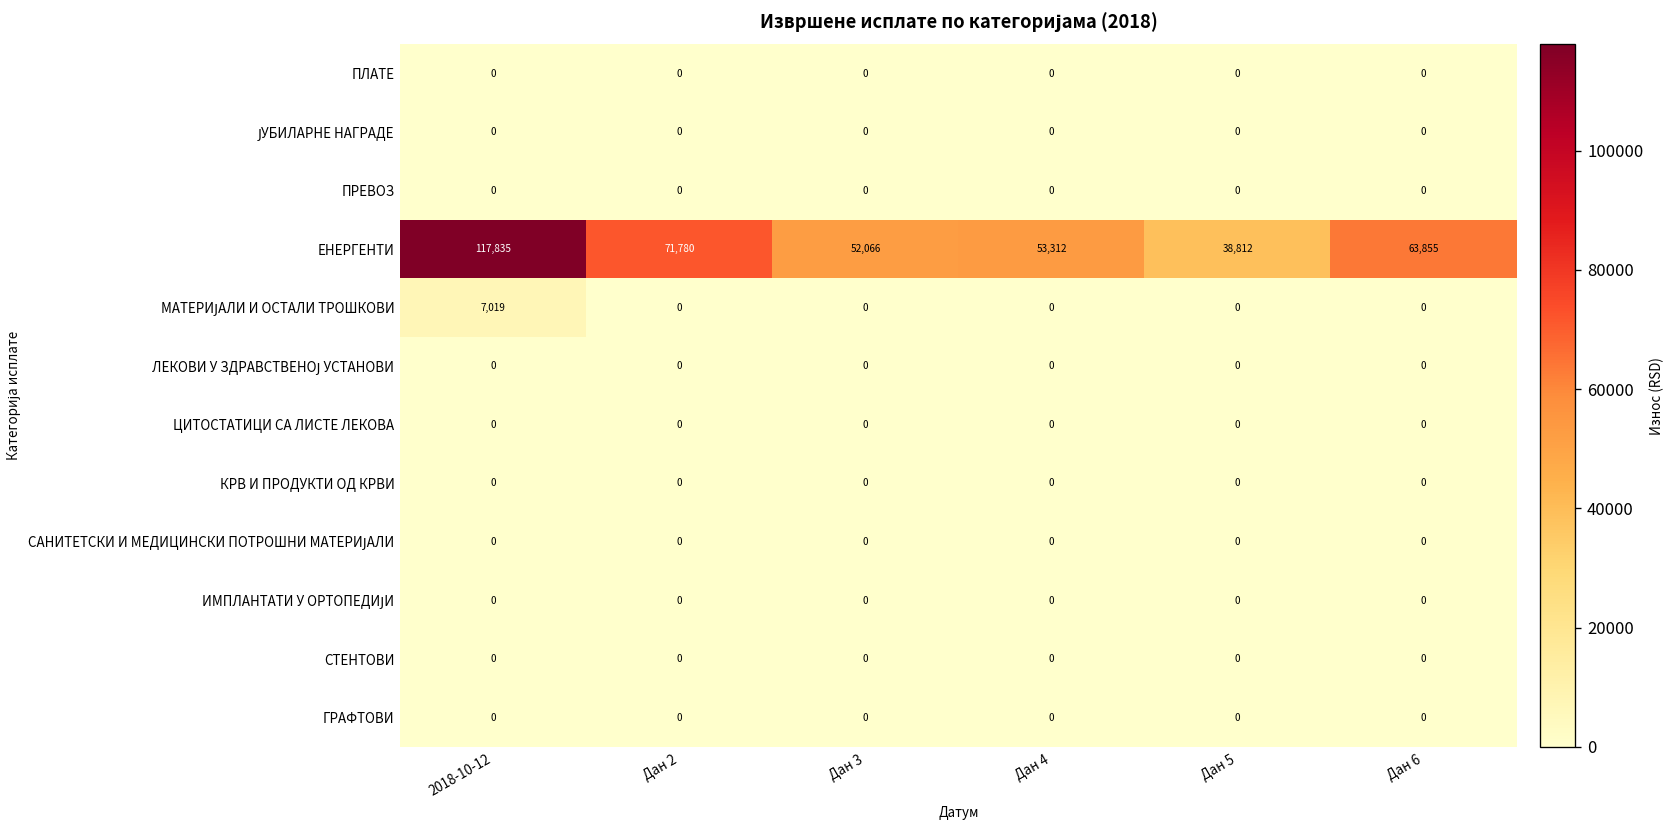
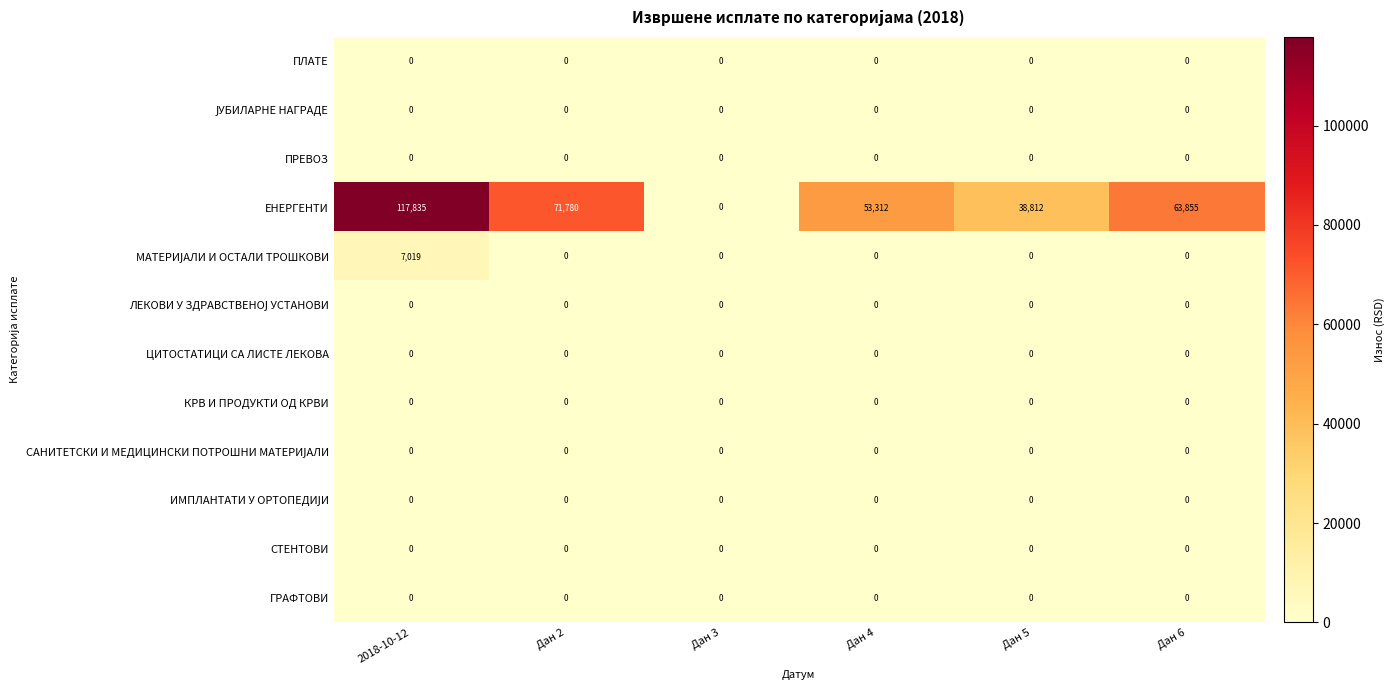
ЕНЕРГЕНТИ, Дан 3: 52,066 -> 0
